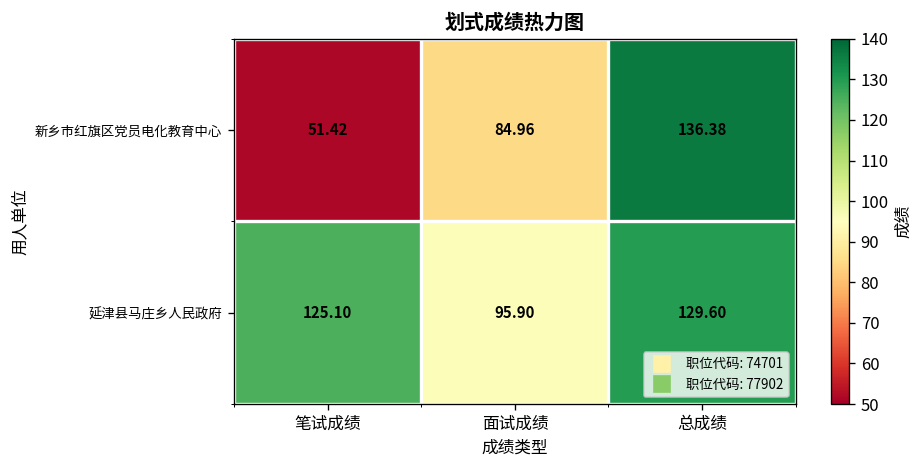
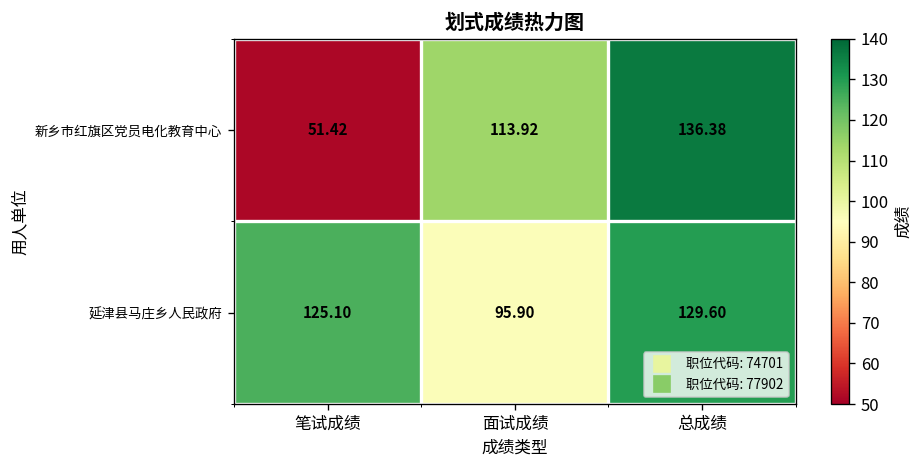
新乡市红旗区党员电化教育中心, 面试成绩: 84.96 -> 113.92
